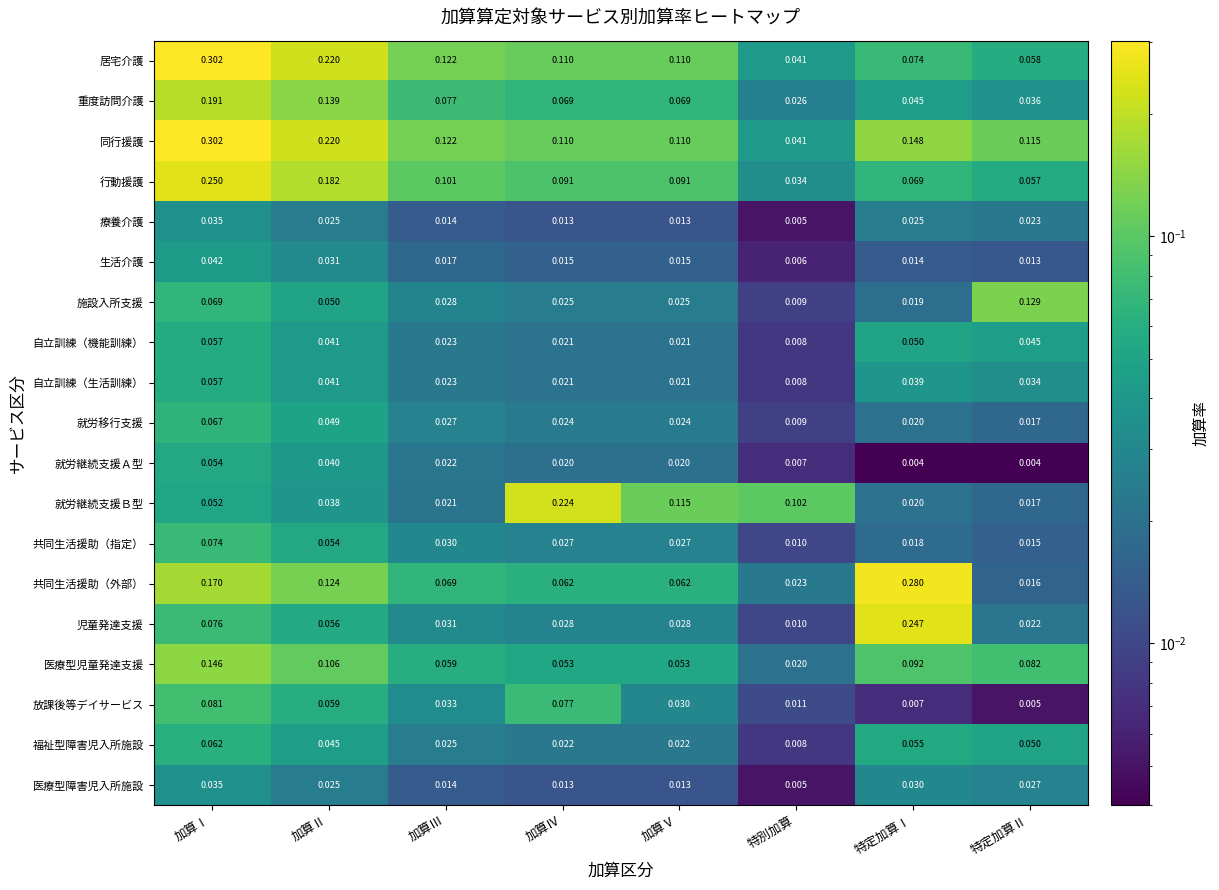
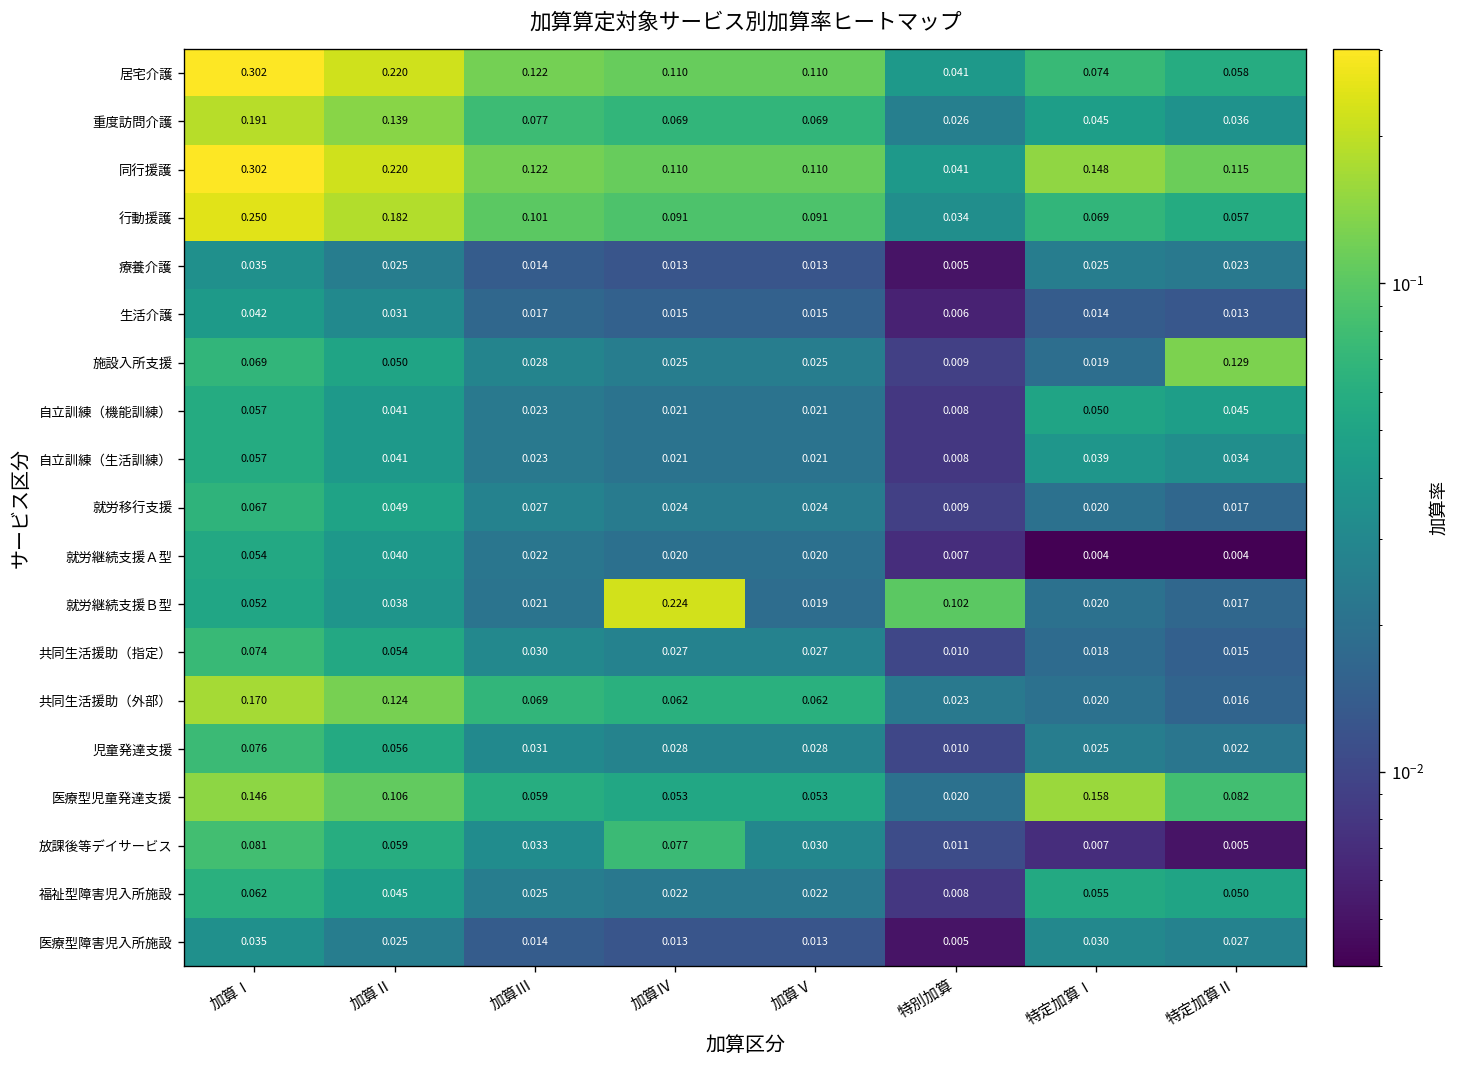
就労継続支援Ｂ型, 加算Ⅴ: 0.115 -> 0.019
共同生活援助（外部）, 特定加算Ⅰ: 0.280 -> 0.020
児童発達支援, 特定加算Ⅰ: 0.247 -> 0.025
医療型児童発達支援, 特定加算Ⅰ: 0.092 -> 0.158
